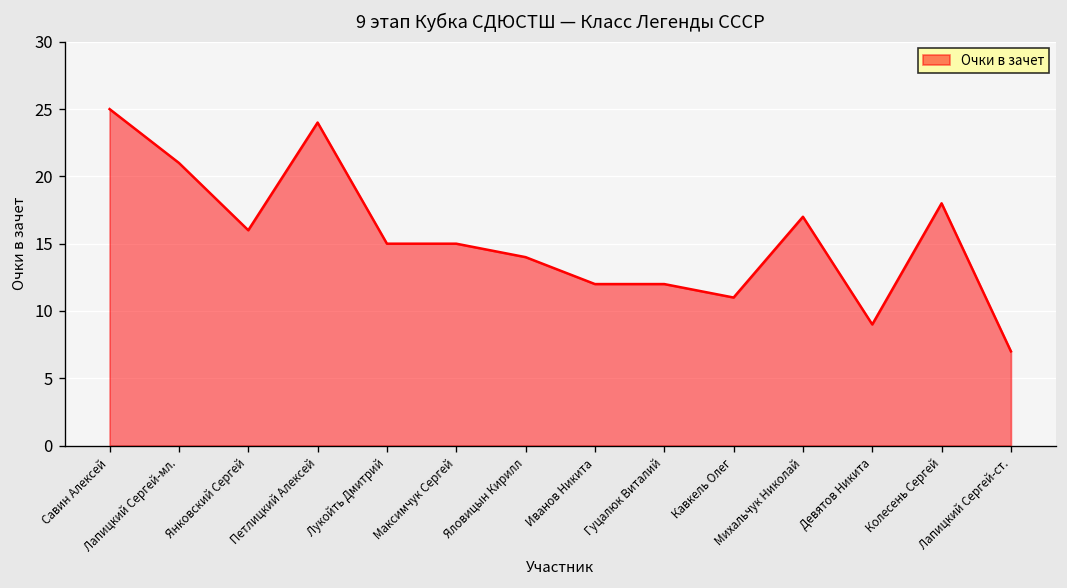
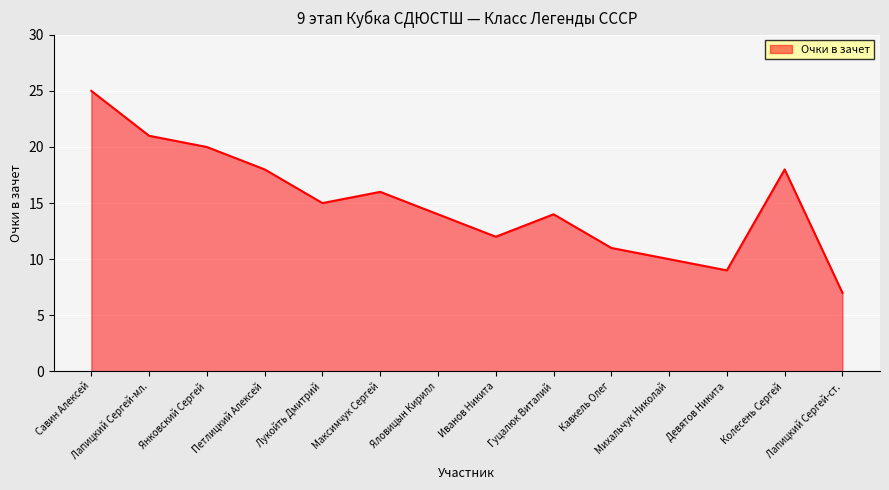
Янковский Сергей: 16 -> 20
Петлицкий Алексей: 24 -> 18
Максимчук Сергей: 15 -> 16
Гуцалюк Виталий: 12 -> 14
Михальчук Николай: 17 -> 10
